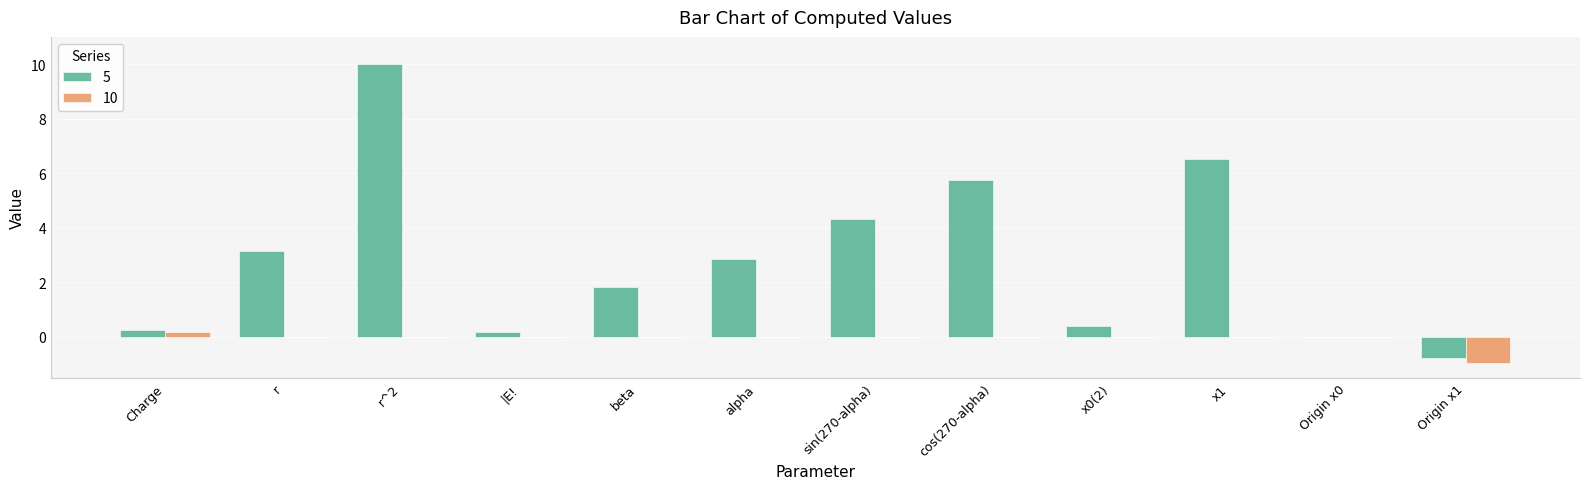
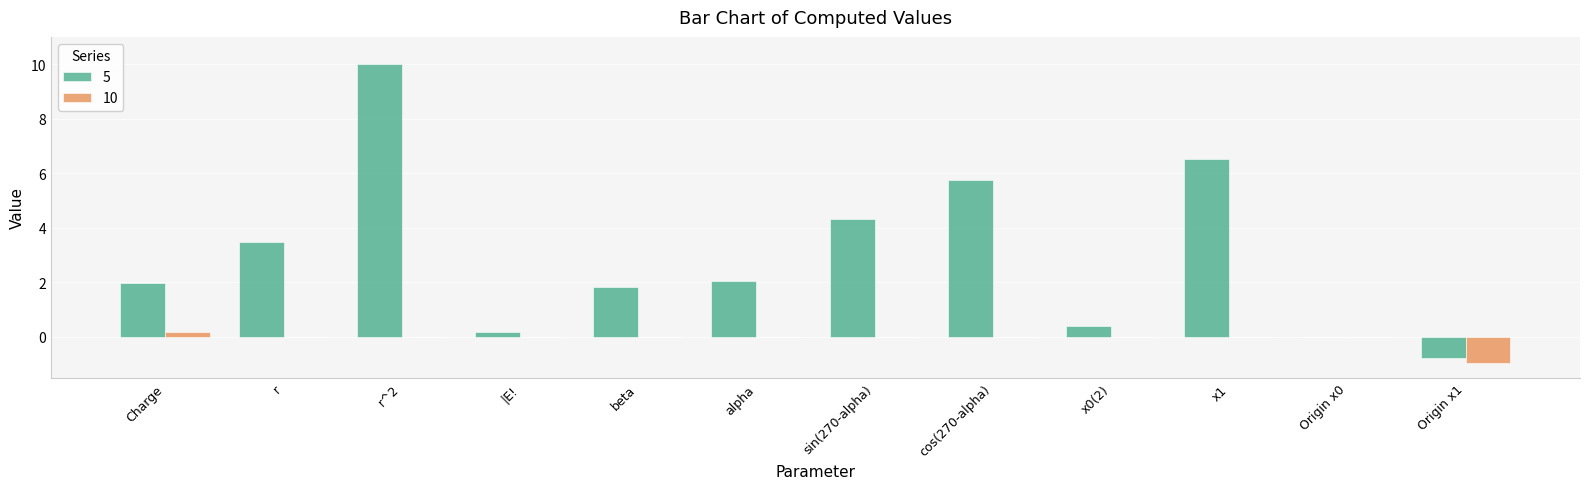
5, Charge: 0.3 -> 2.0
5, r: 3.2 -> 3.5
5, alpha: 2.8 -> 2.0
